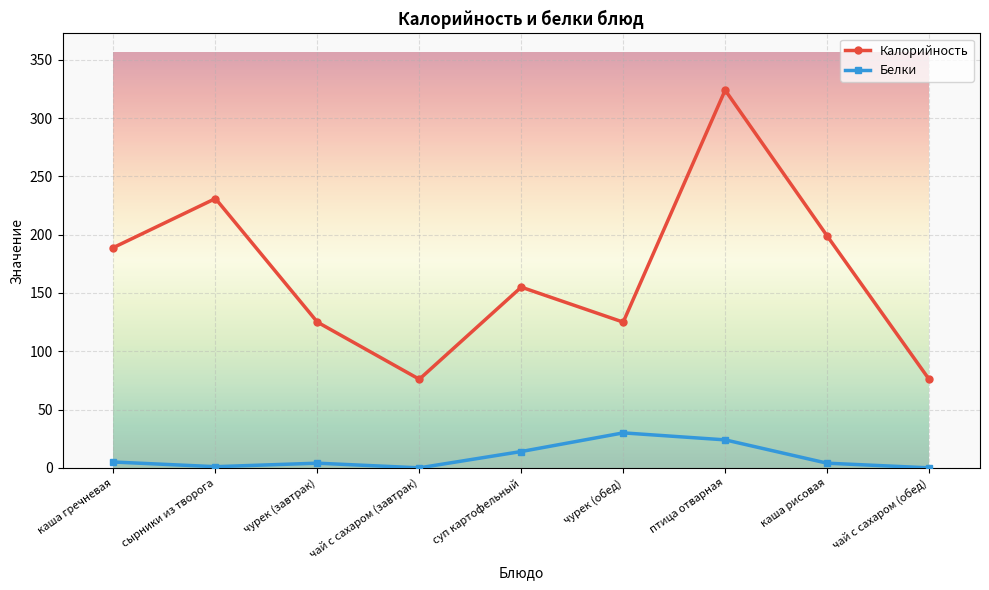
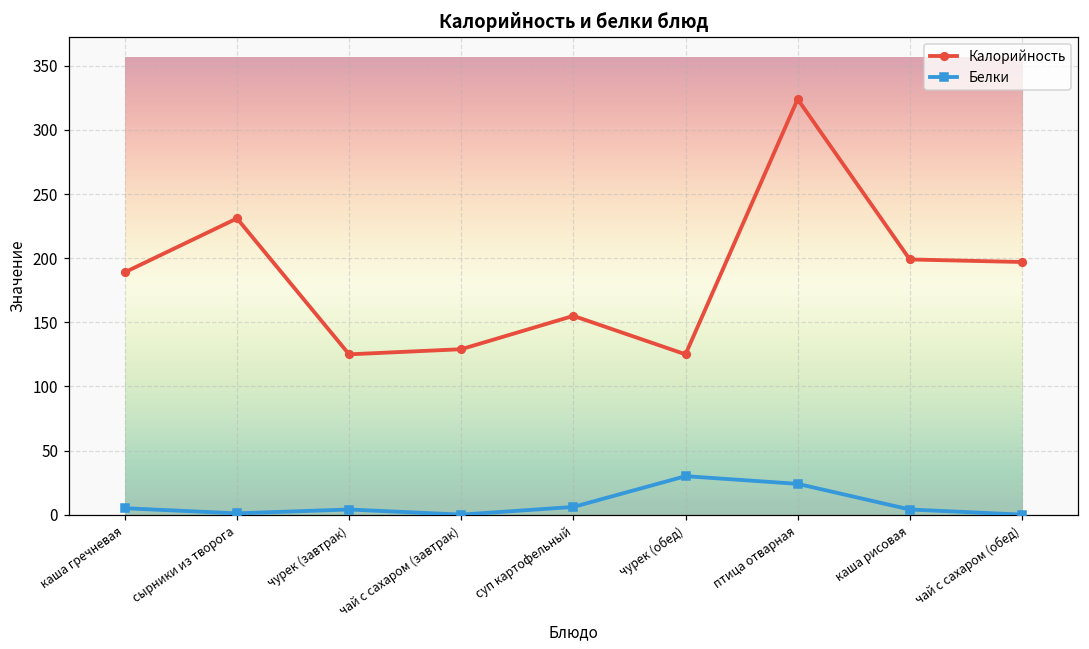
Калорийность, чай с сахаром (завтрак): 76 -> 129
Белки, суп картофельный: 14 -> 6
Калорийность, чай с сахаром (обед): 76 -> 197
